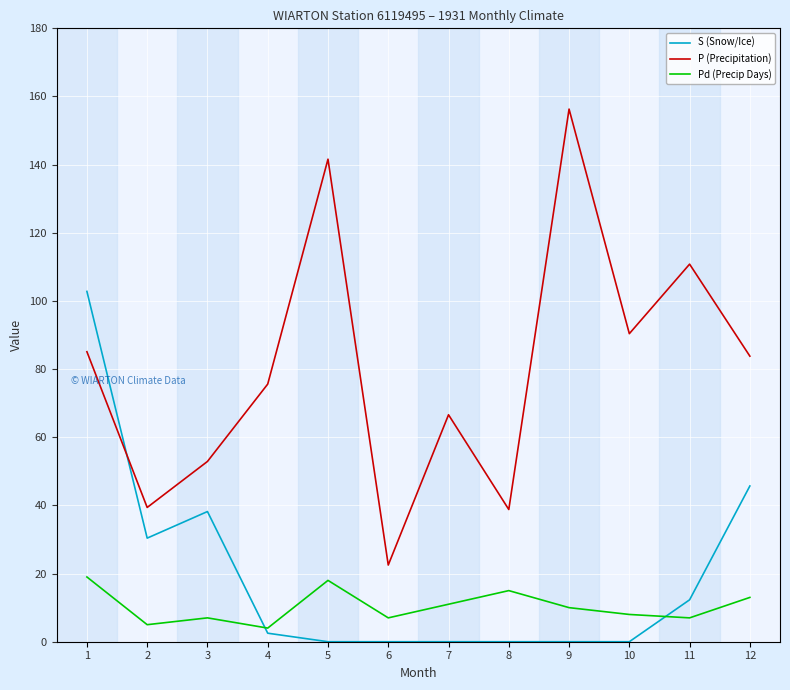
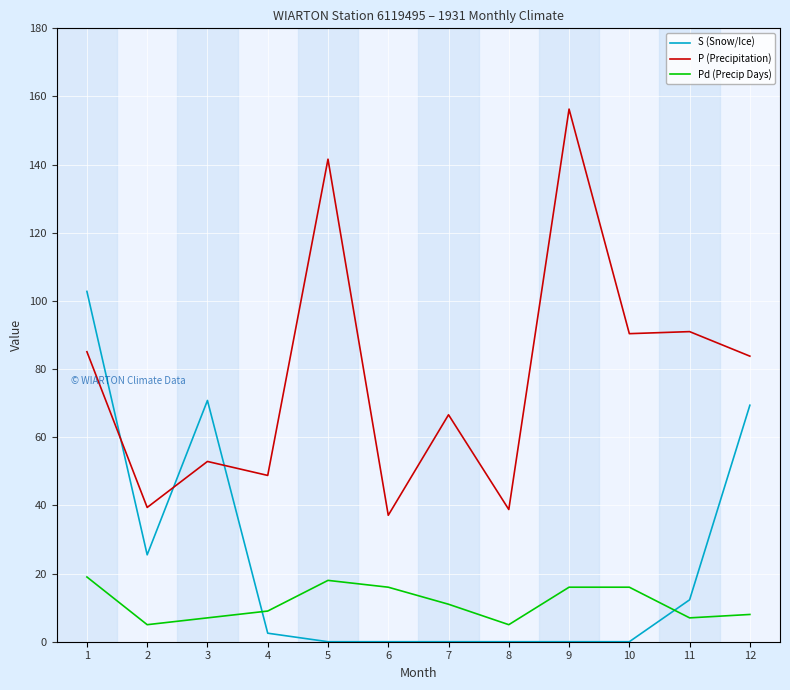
S (Snow/Ice), 2: 30 -> 26
S (Snow/Ice), 3: 38 -> 71
P (Precipitation), 4: 76 -> 49
Pd (Precip Days), 4: 4 -> 9
P (Precipitation), 6: 23 -> 37
Pd (Precip Days), 6: 7 -> 16
Pd (Precip Days), 8: 15 -> 5
Pd (Precip Days), 9: 10 -> 16
Pd (Precip Days), 10: 8 -> 16
P (Precipitation), 11: 111 -> 91
S (Snow/Ice), 12: 46 -> 69
Pd (Precip Days), 12: 13 -> 8
